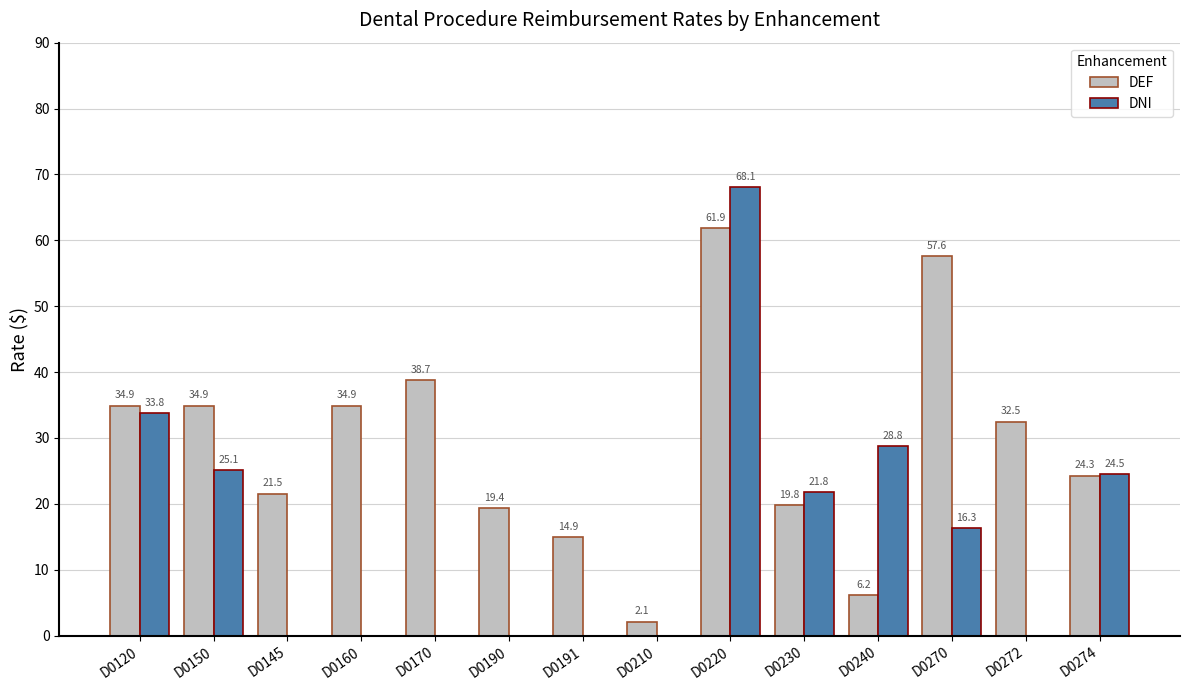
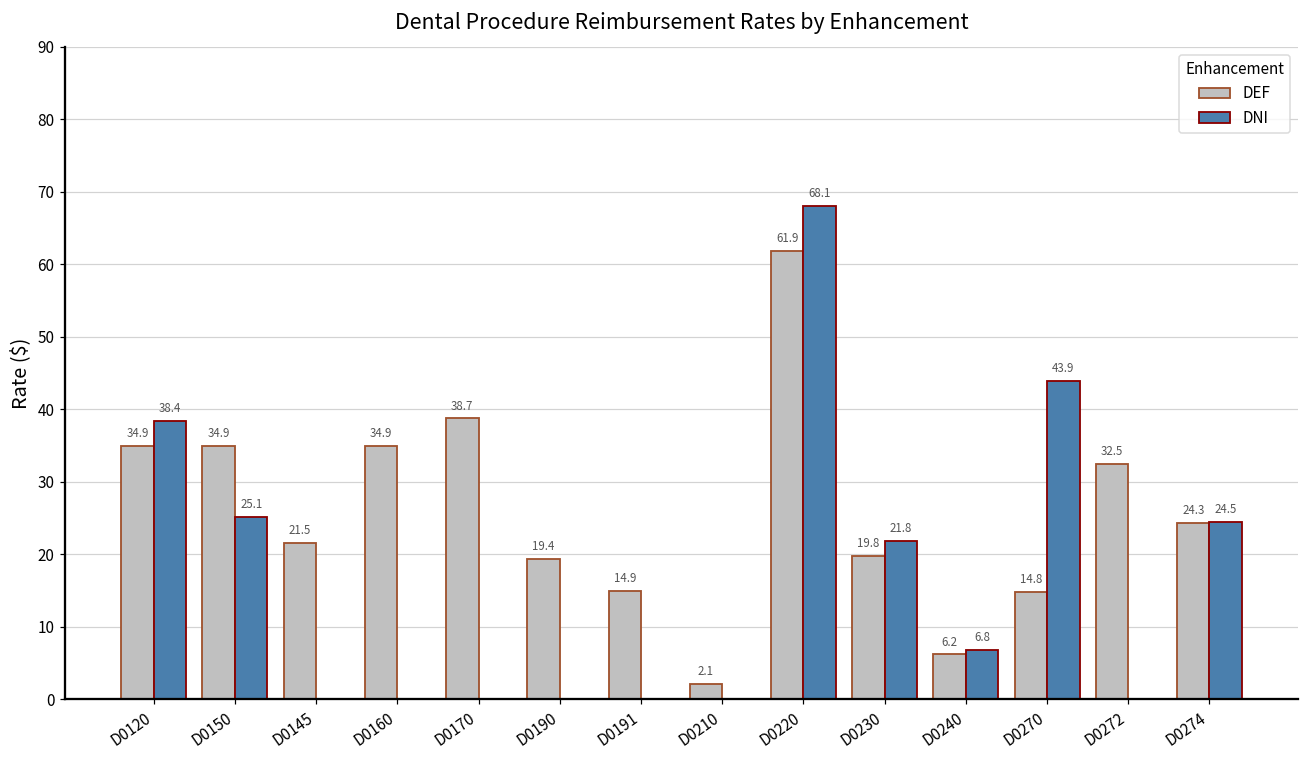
DNI, D0120: 33.8 -> 38.4
DNI, D0240: 28.8 -> 6.8
DEF, D0270: 57.6 -> 14.8
DNI, D0270: 16.3 -> 43.9
